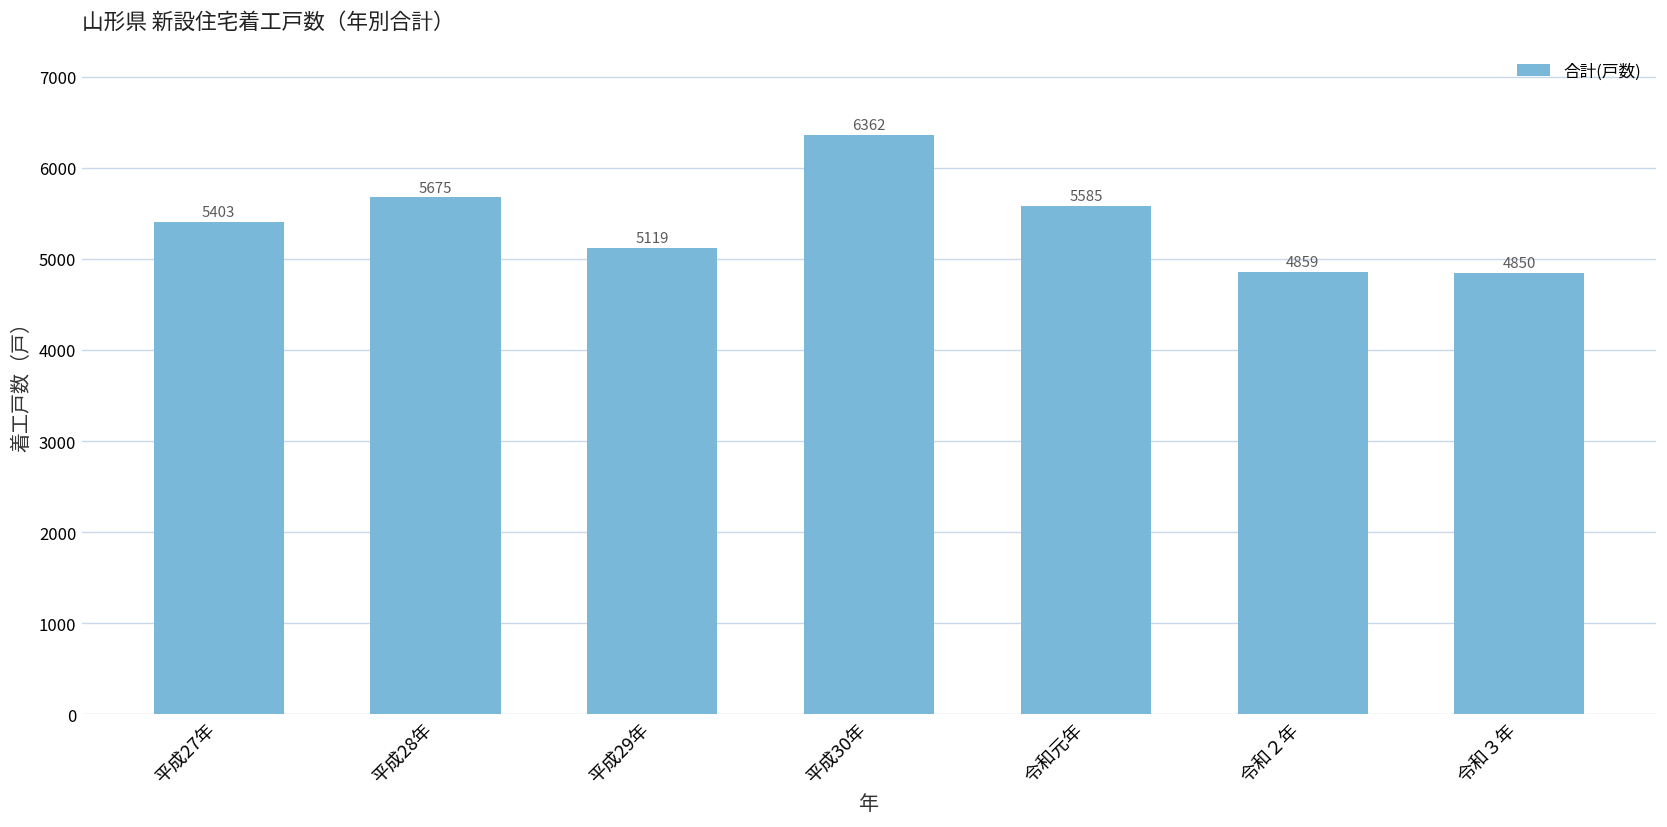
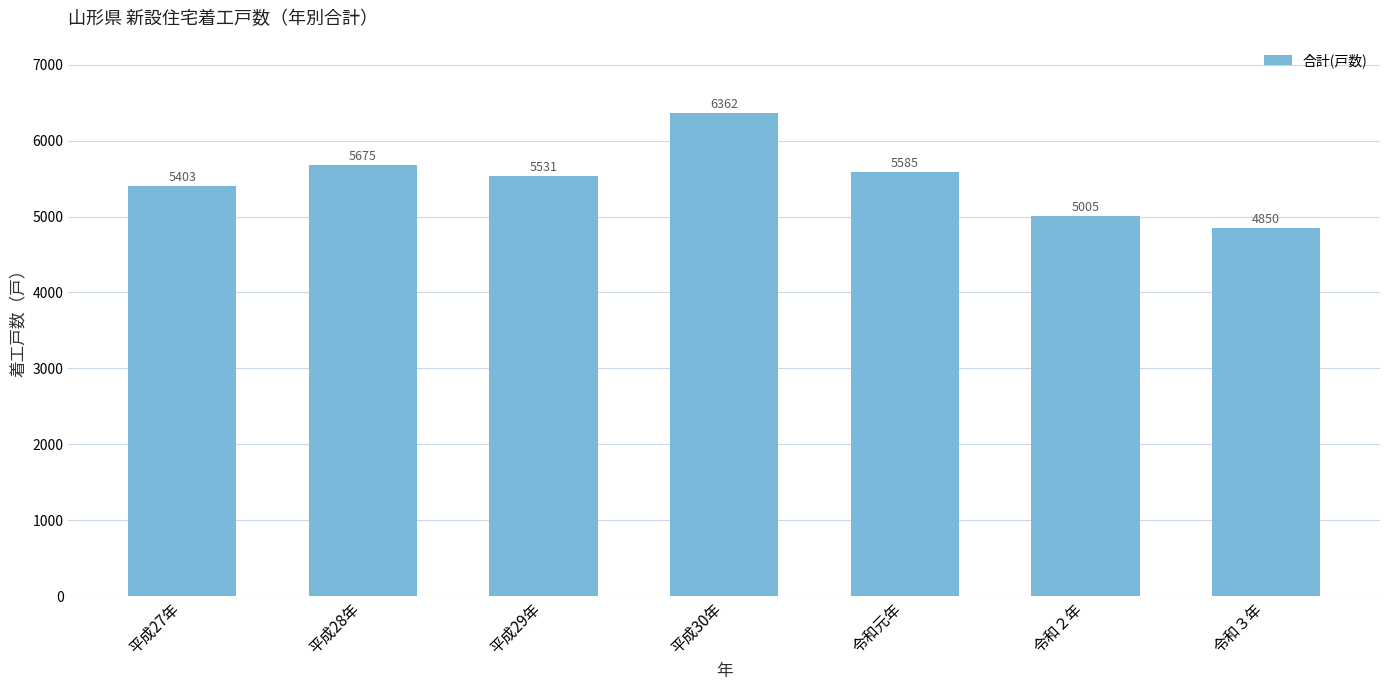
平成29年: 5119 -> 5531
令和２年: 4859 -> 5005
